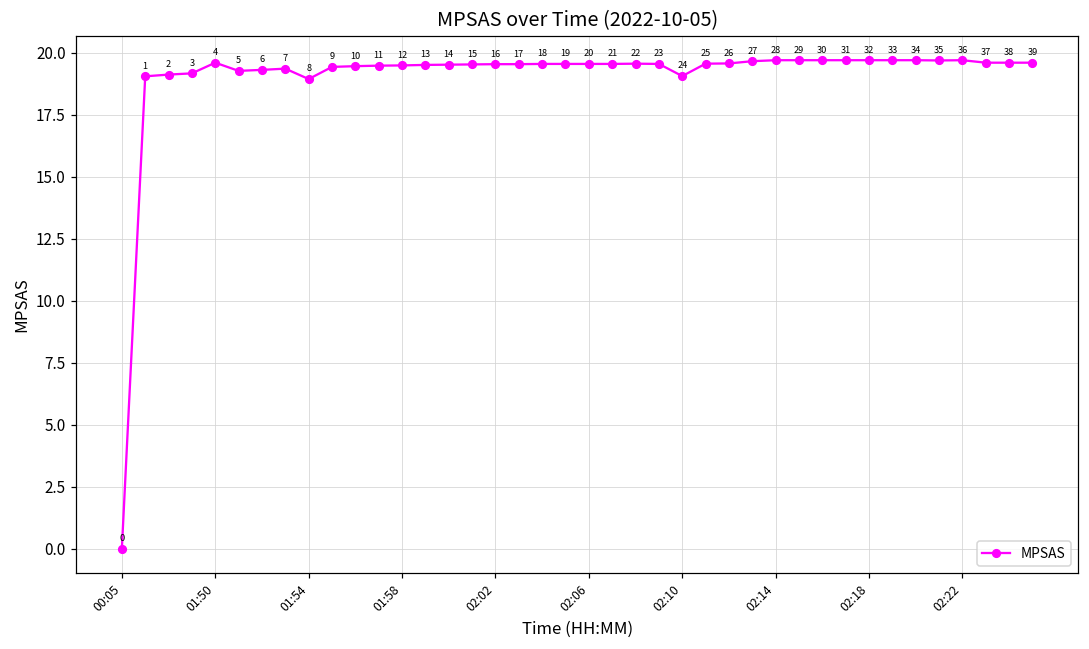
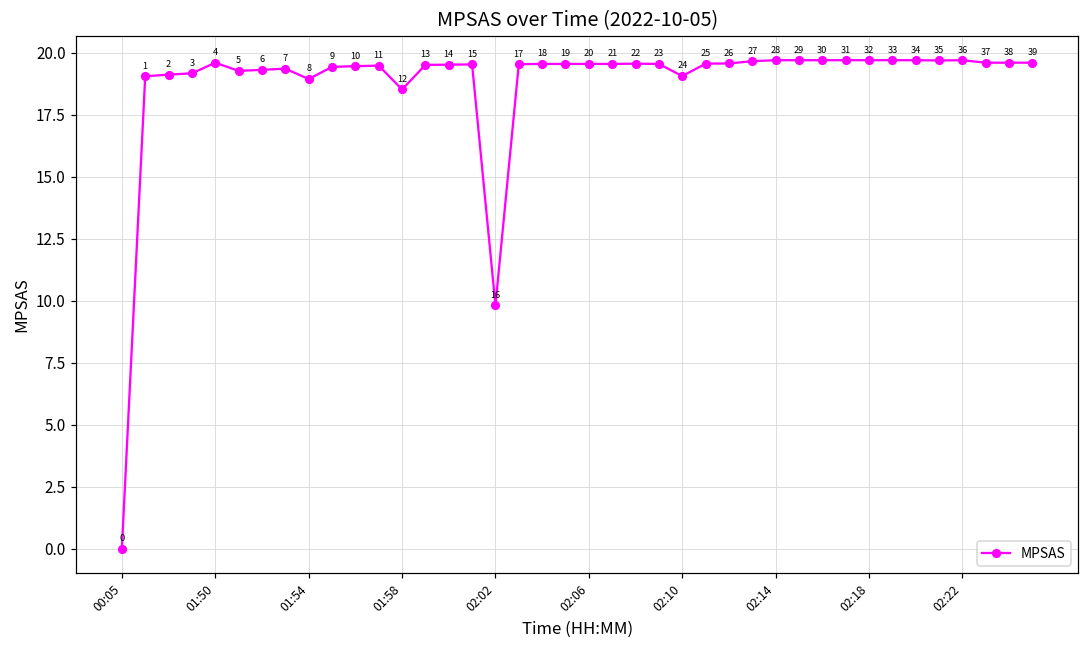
01:58: 19.5 -> 18.5
02:02: 19.5 -> 9.8
